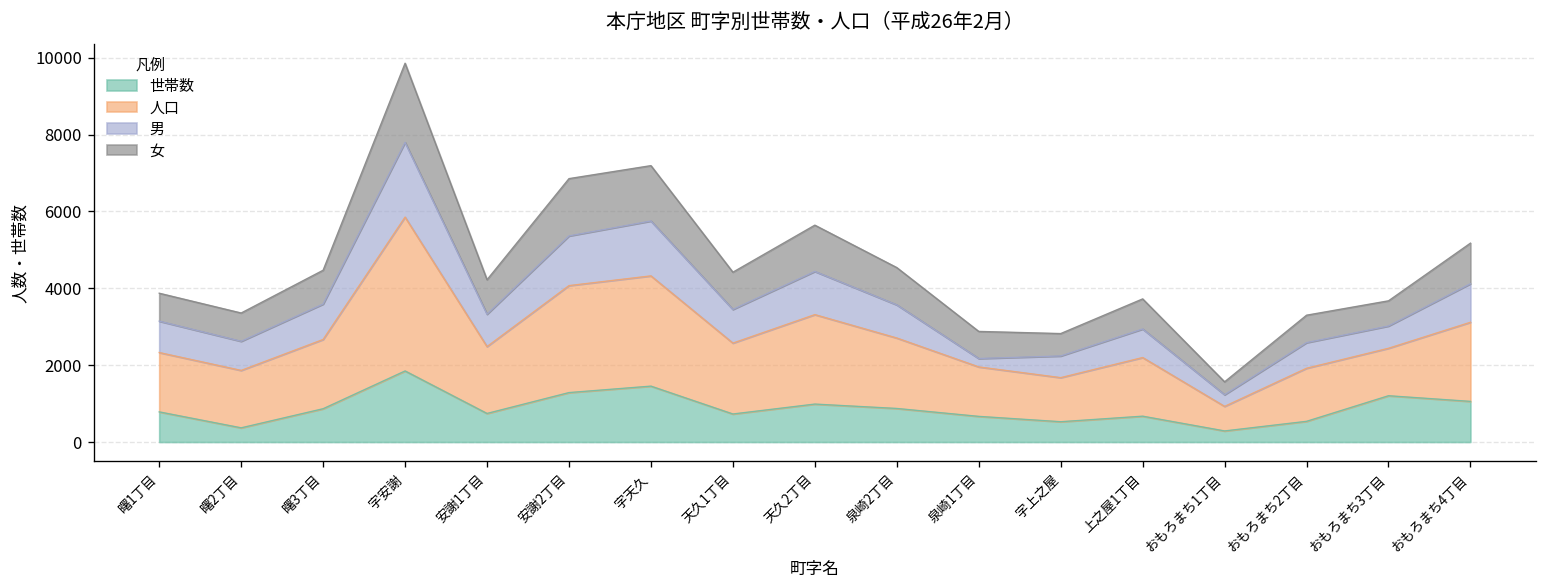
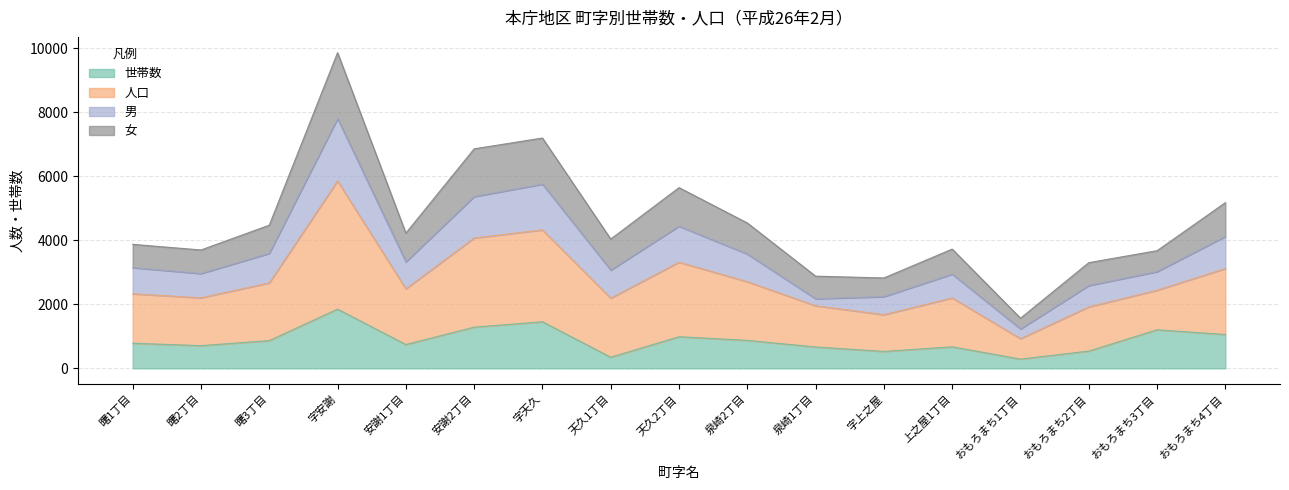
世帯数, 曙2丁目: 400 -> 700
世帯数, 天久1丁目: 700 -> 300
